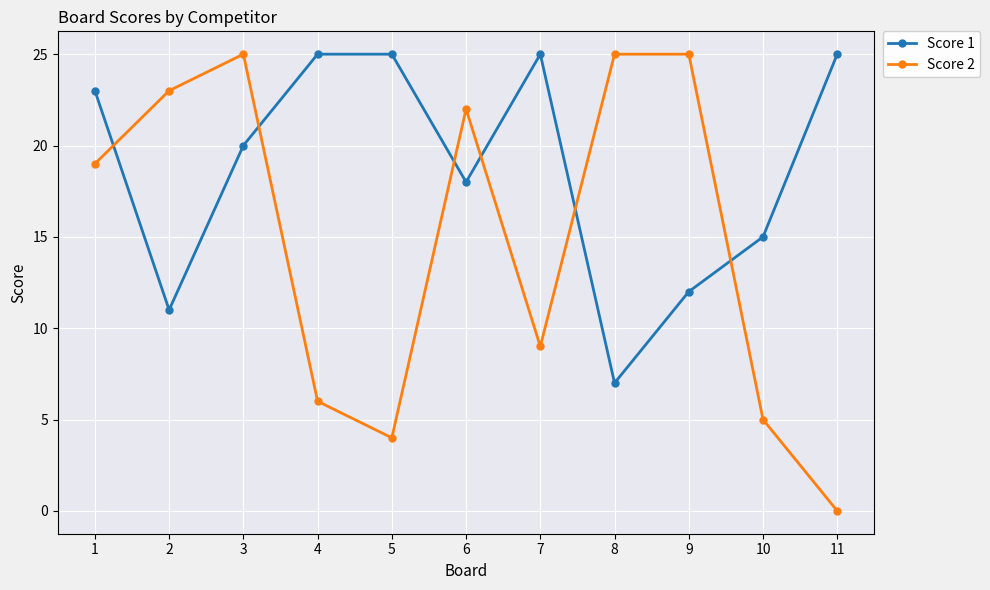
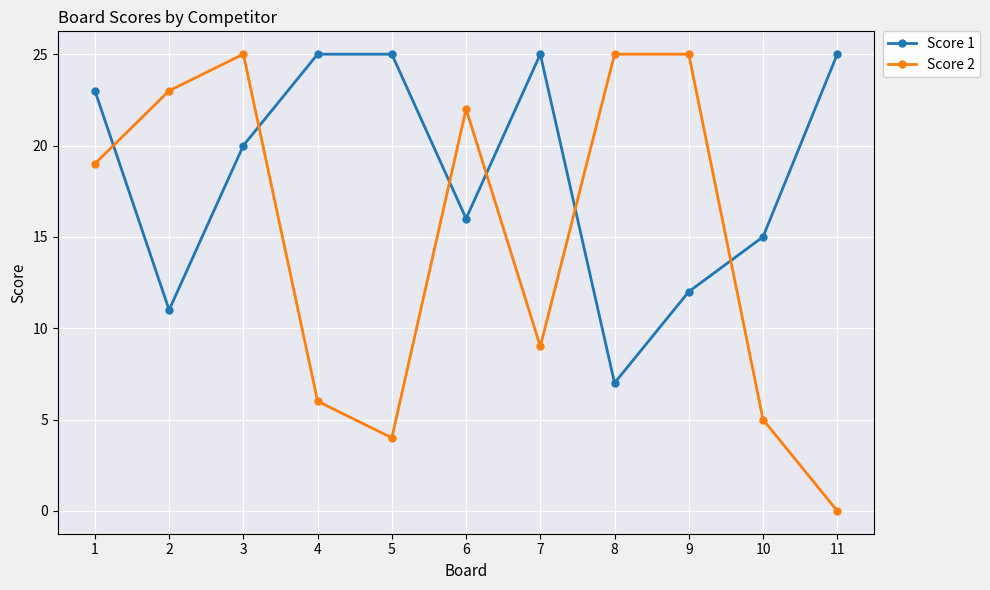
Score 1, 6: 18 -> 16
